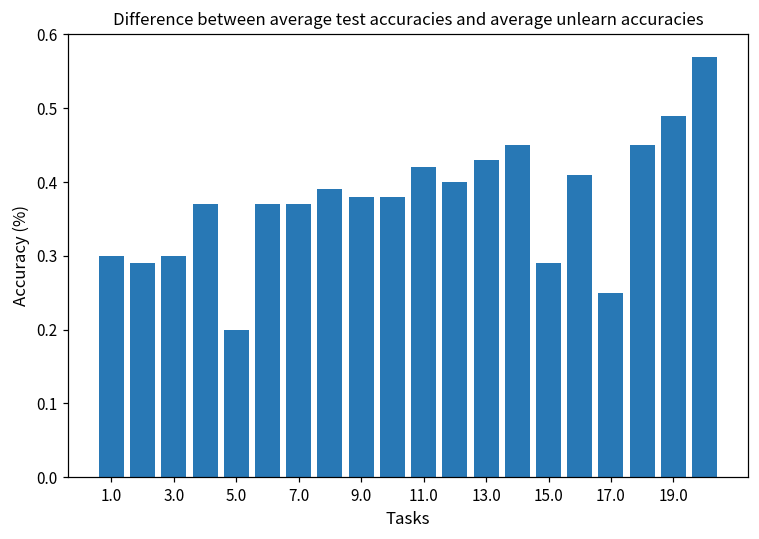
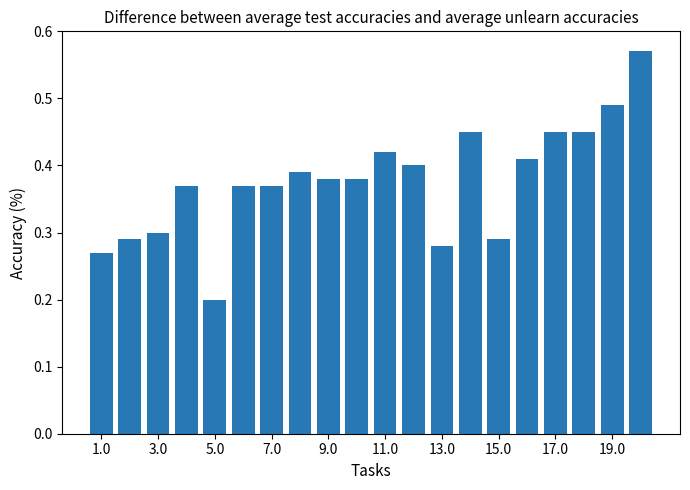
1.0: 0.30 -> 0.27
13.0: 0.43 -> 0.28
17.0: 0.25 -> 0.45
